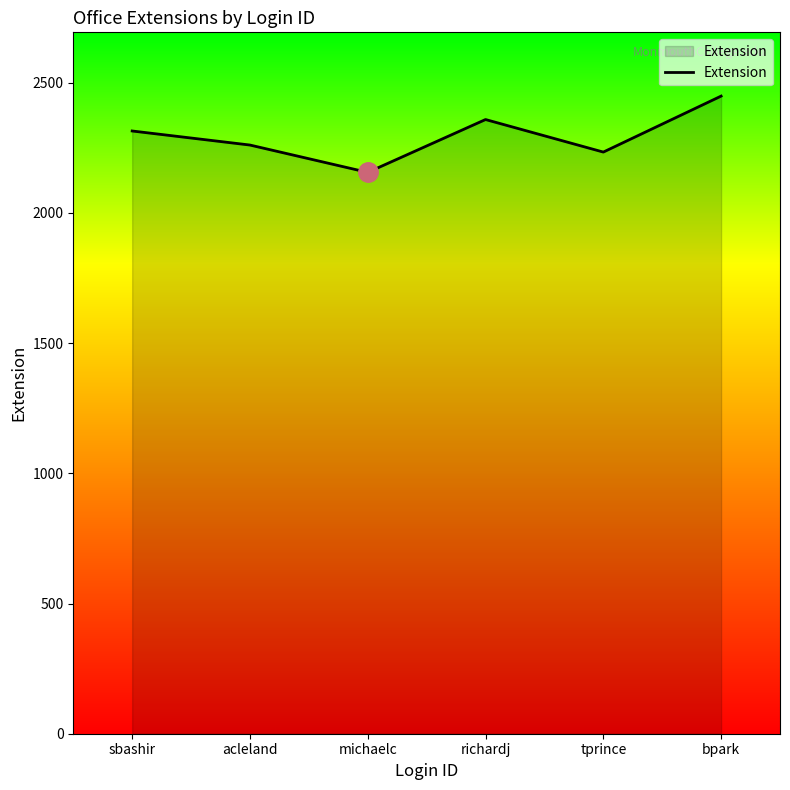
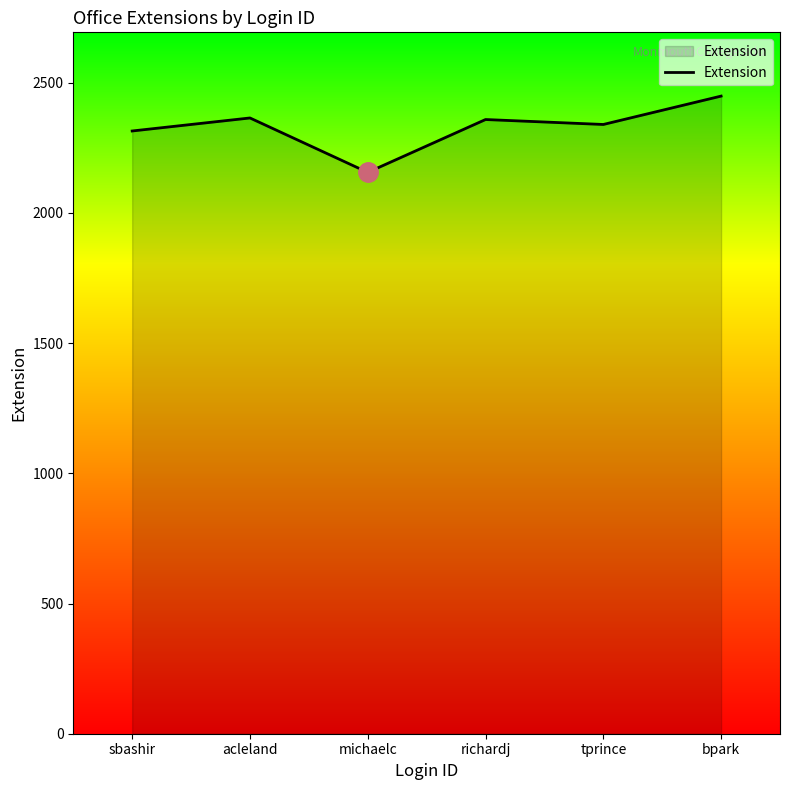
Extension, acleland: 2260 -> 2370
Extension, tprince: 2230 -> 2340
